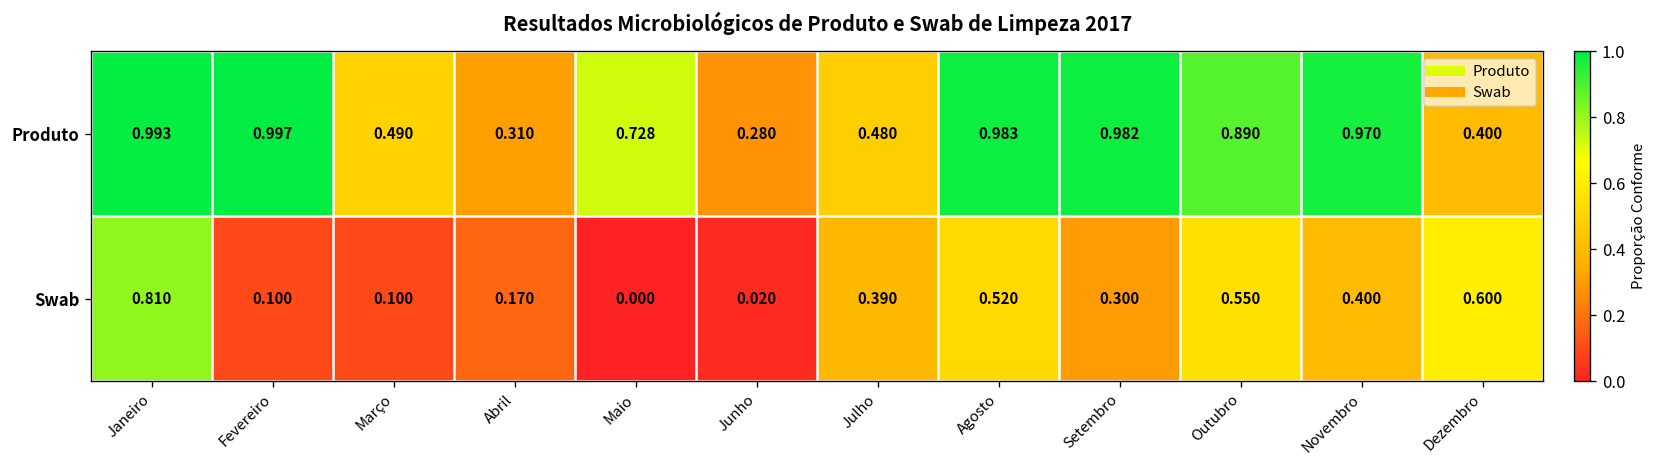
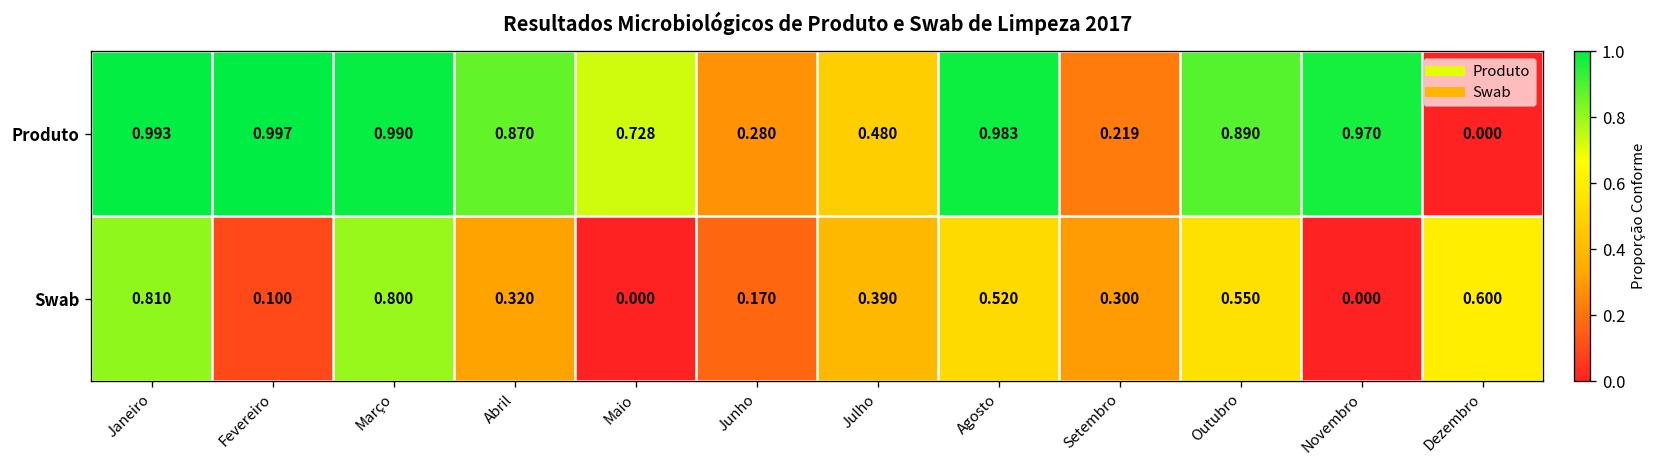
Produto, Março: 0.490 -> 0.990
Produto, Abril: 0.310 -> 0.870
Produto, Setembro: 0.982 -> 0.219
Produto, Dezembro: 0.400 -> 0.000
Swab, Março: 0.100 -> 0.800
Swab, Abril: 0.170 -> 0.320
Swab, Junho: 0.020 -> 0.170
Swab, Novembro: 0.400 -> 0.000
